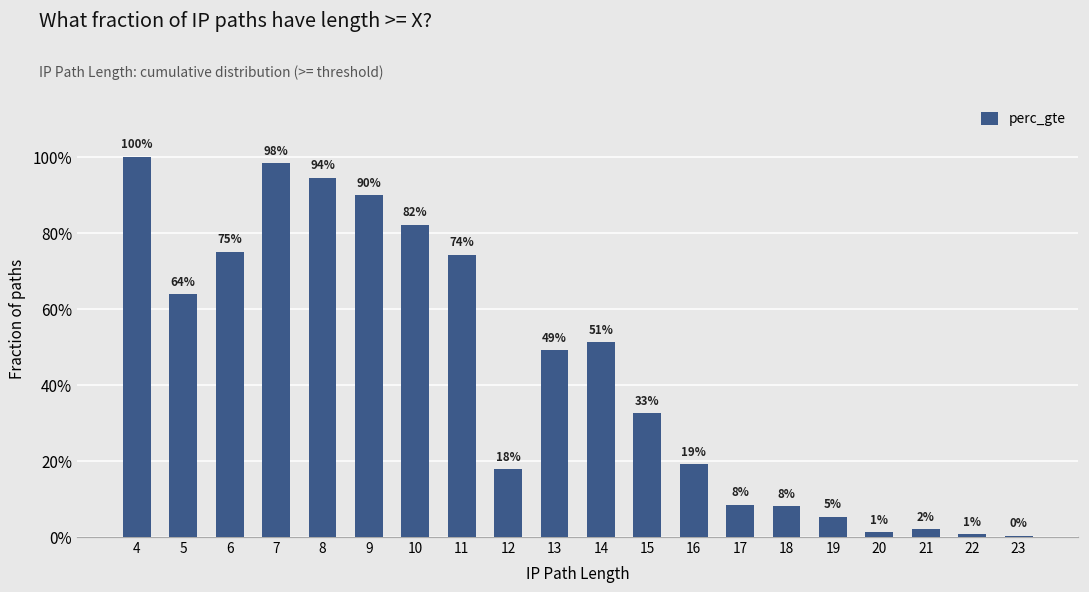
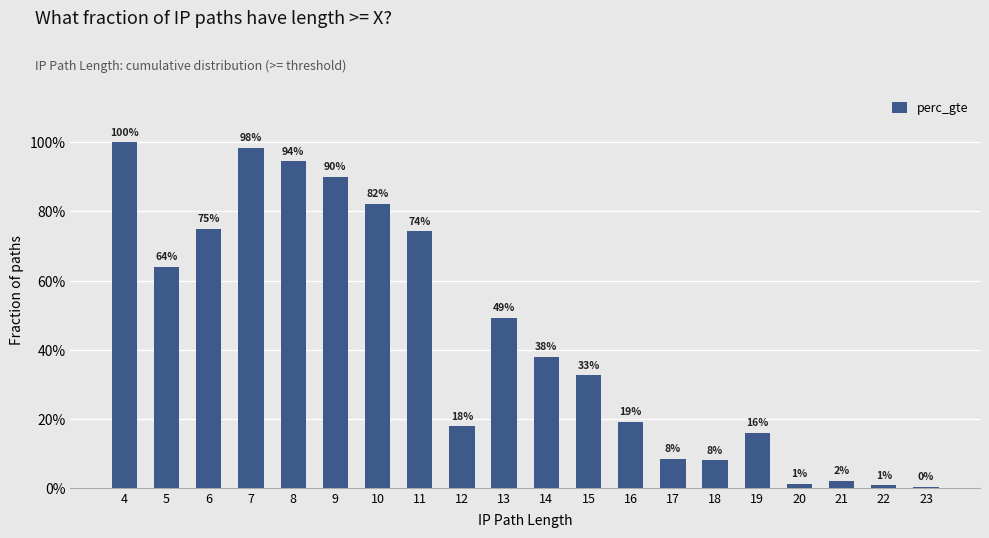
14: 51% -> 38%
19: 5% -> 16%
